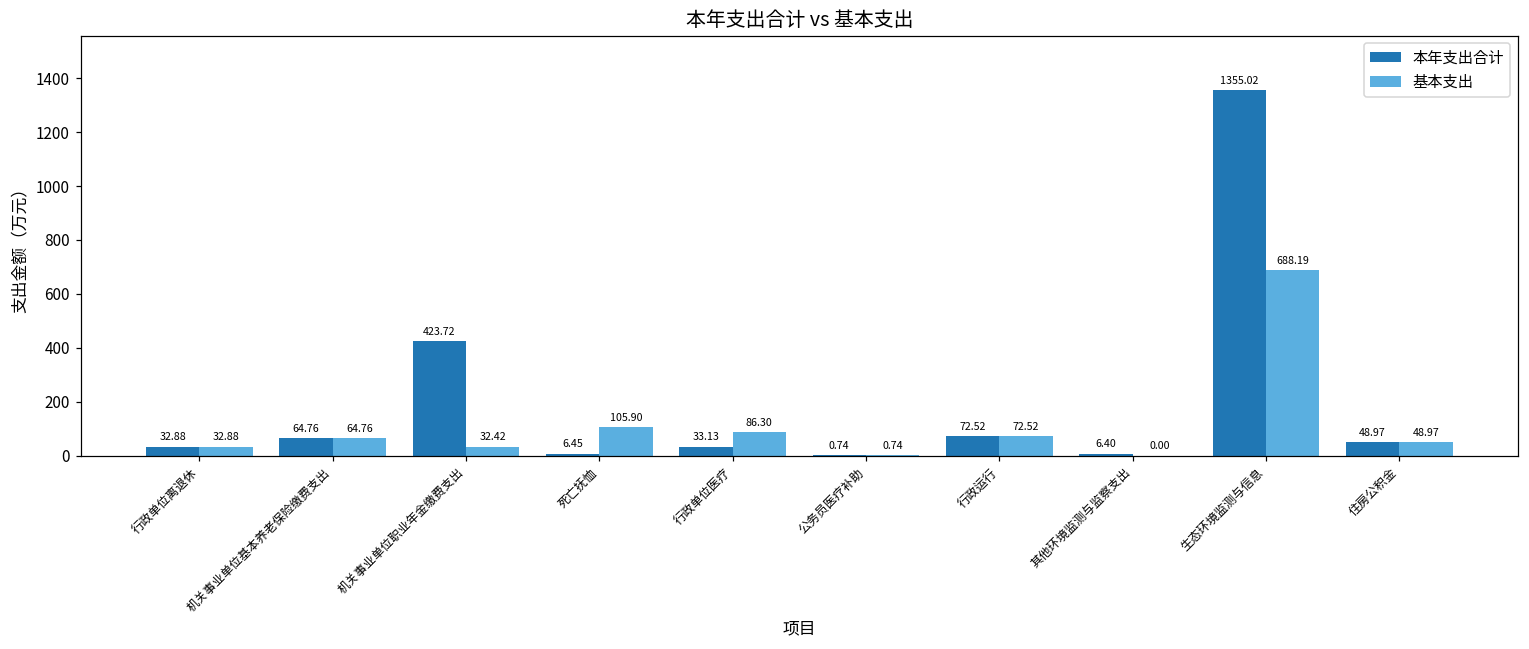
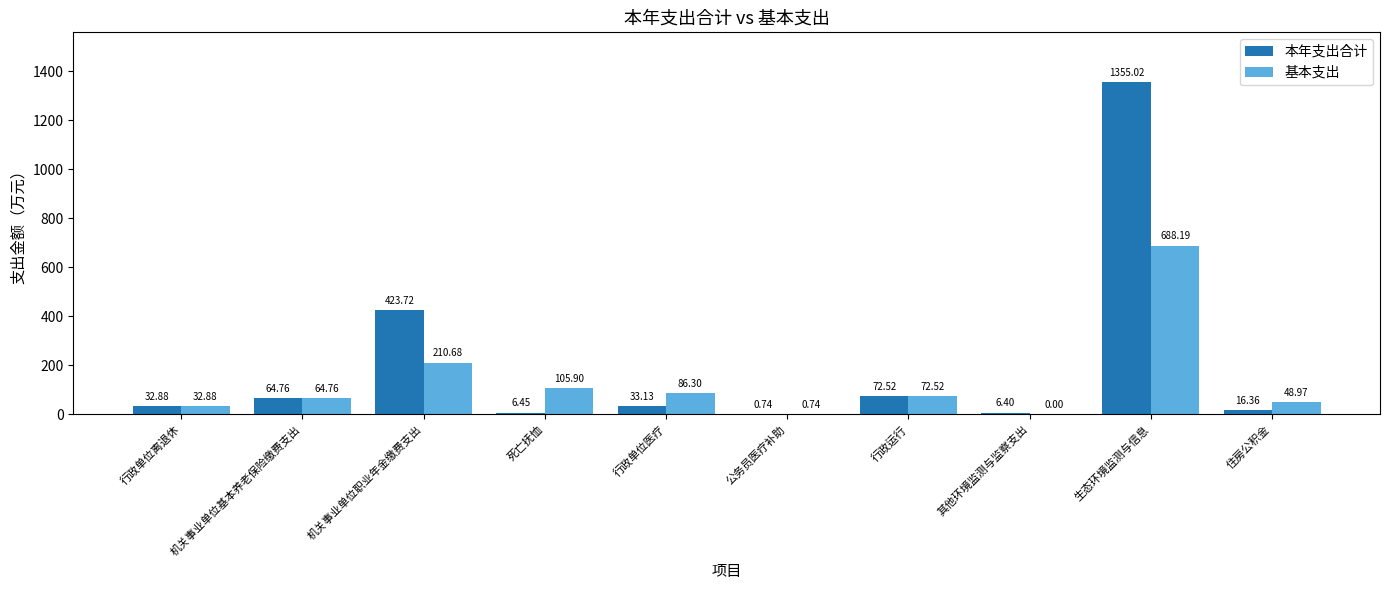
基本支出, 机关事业单位职业年金缴费支出: 32.42 -> 210.68
本年支出合计, 住房公积金: 48.97 -> 16.36
